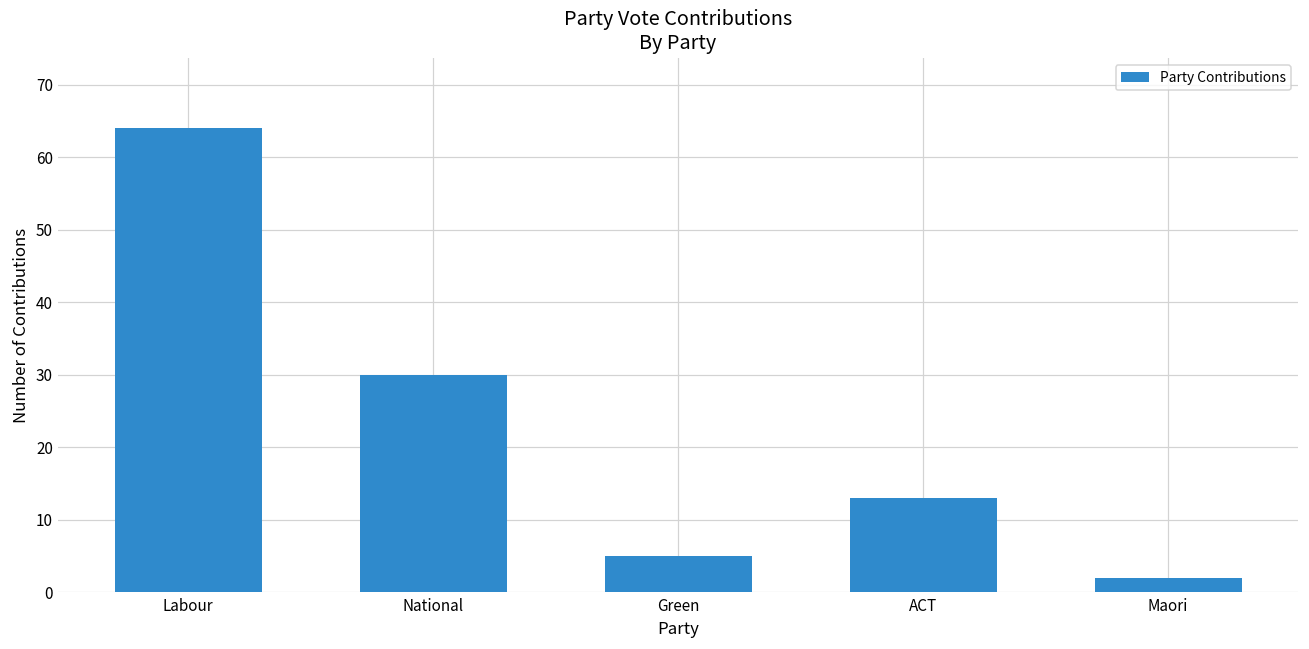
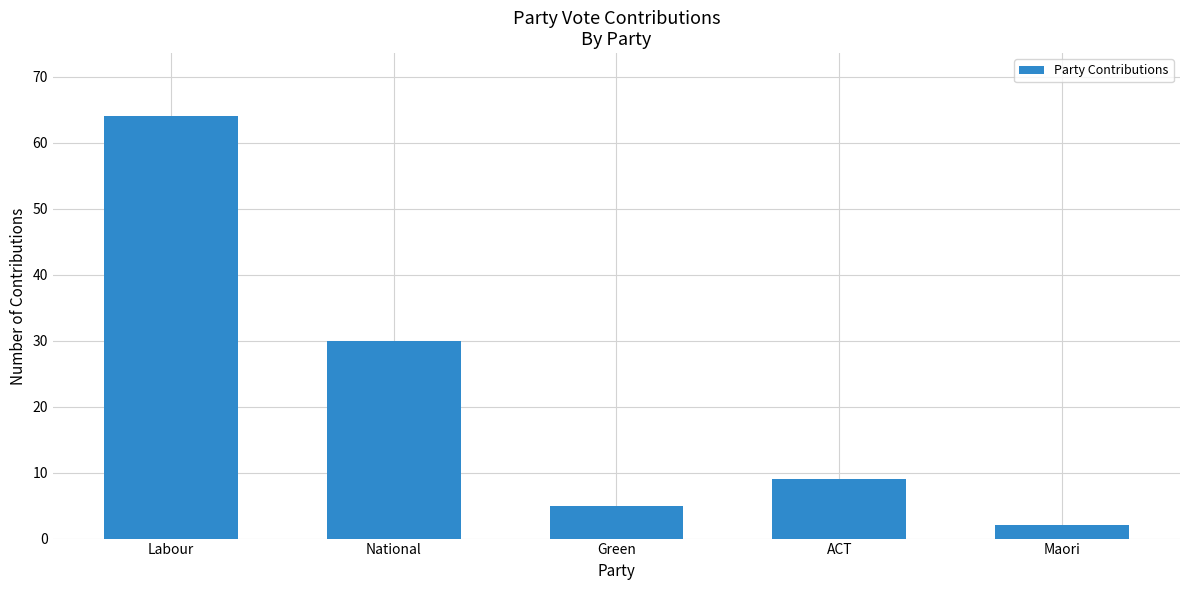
ACT: 13 -> 9
